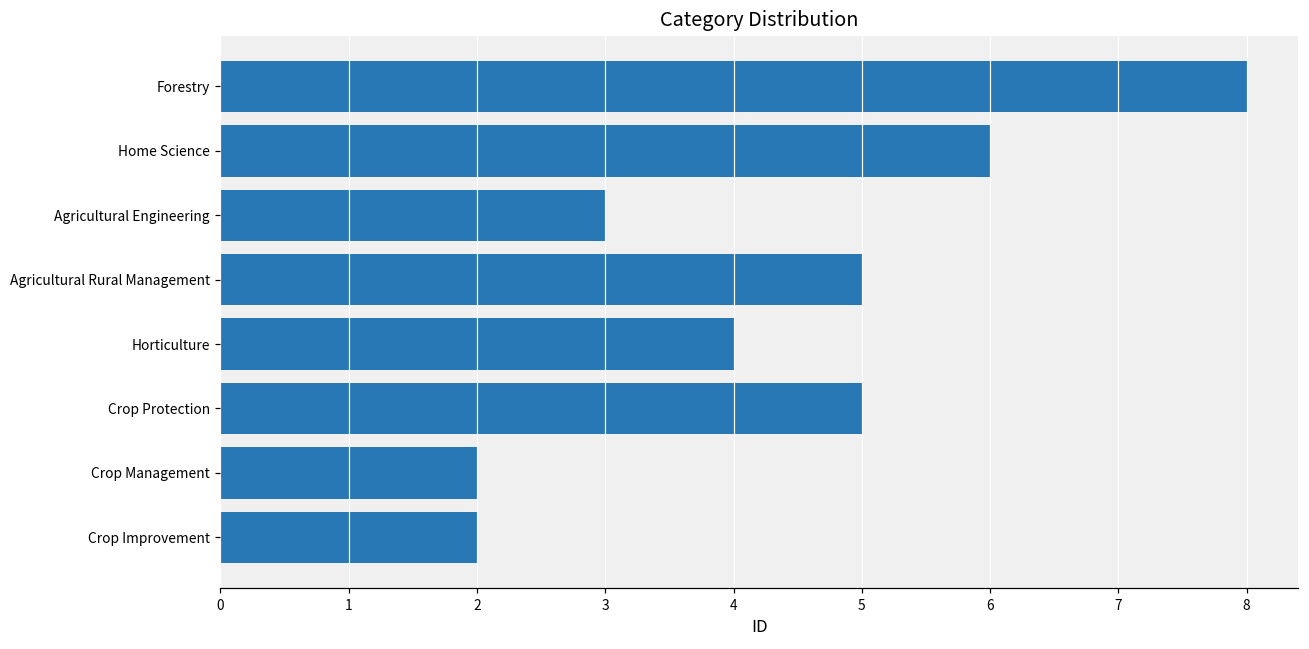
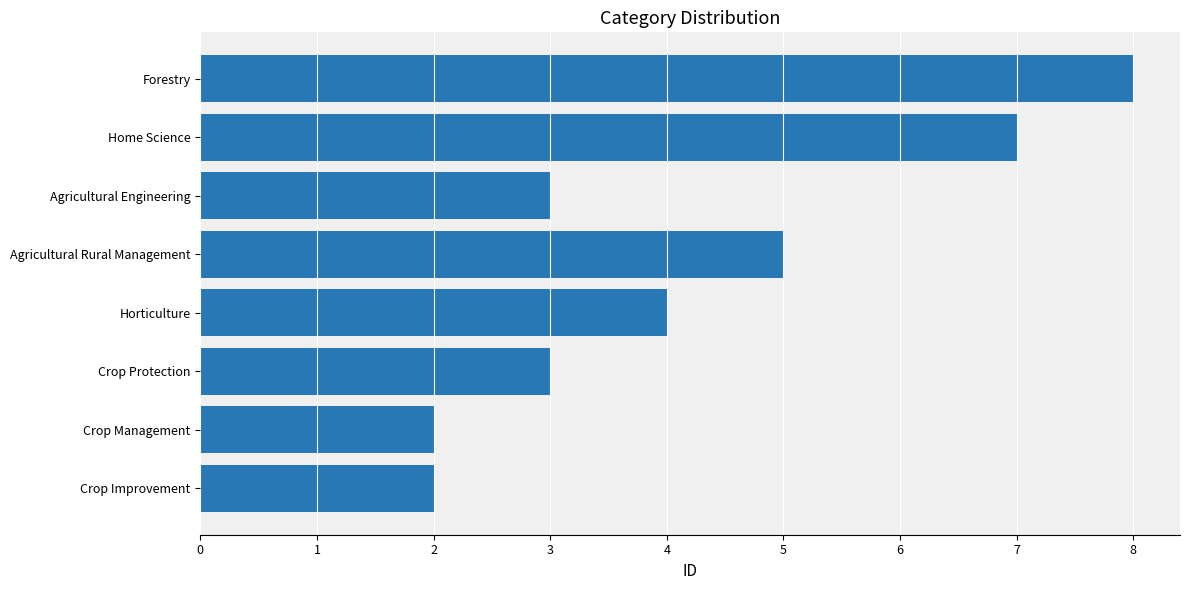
Home Science: 6 -> 7
Crop Protection: 5 -> 3
